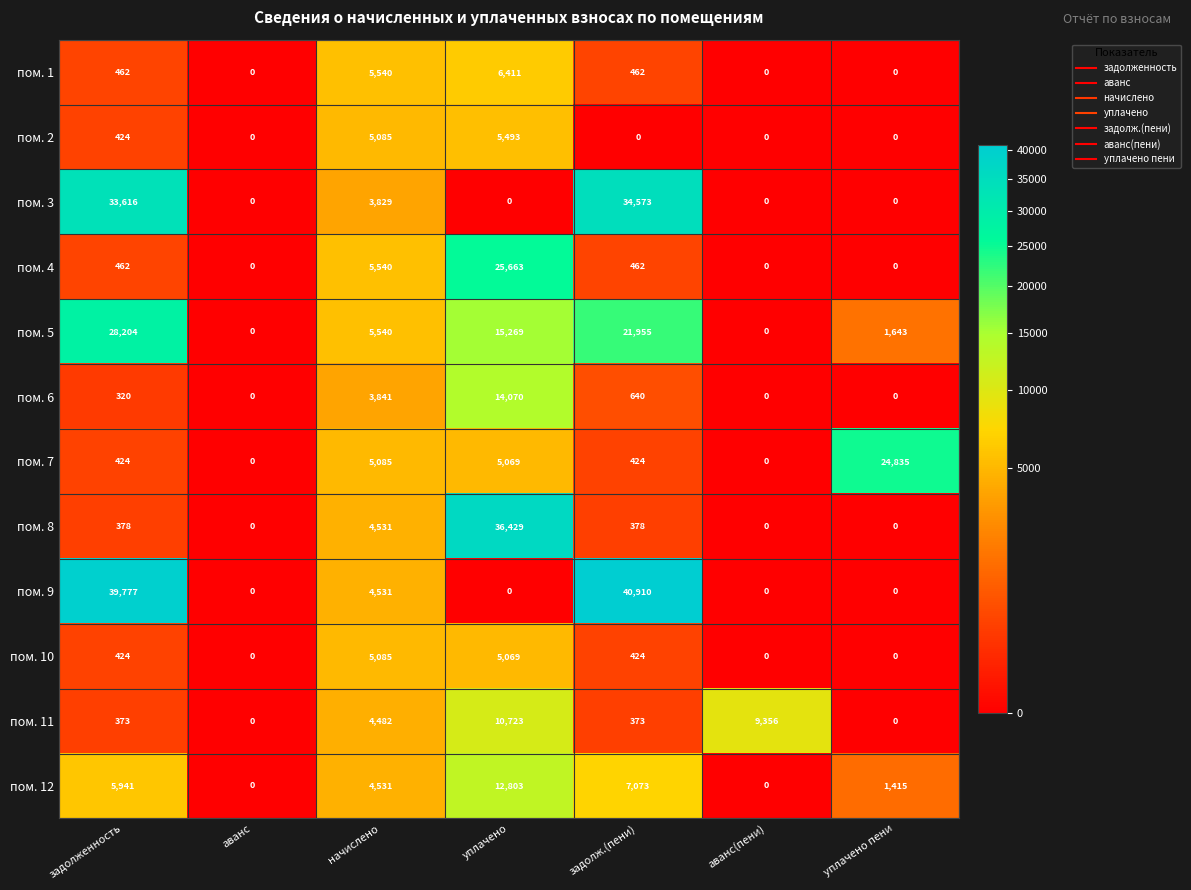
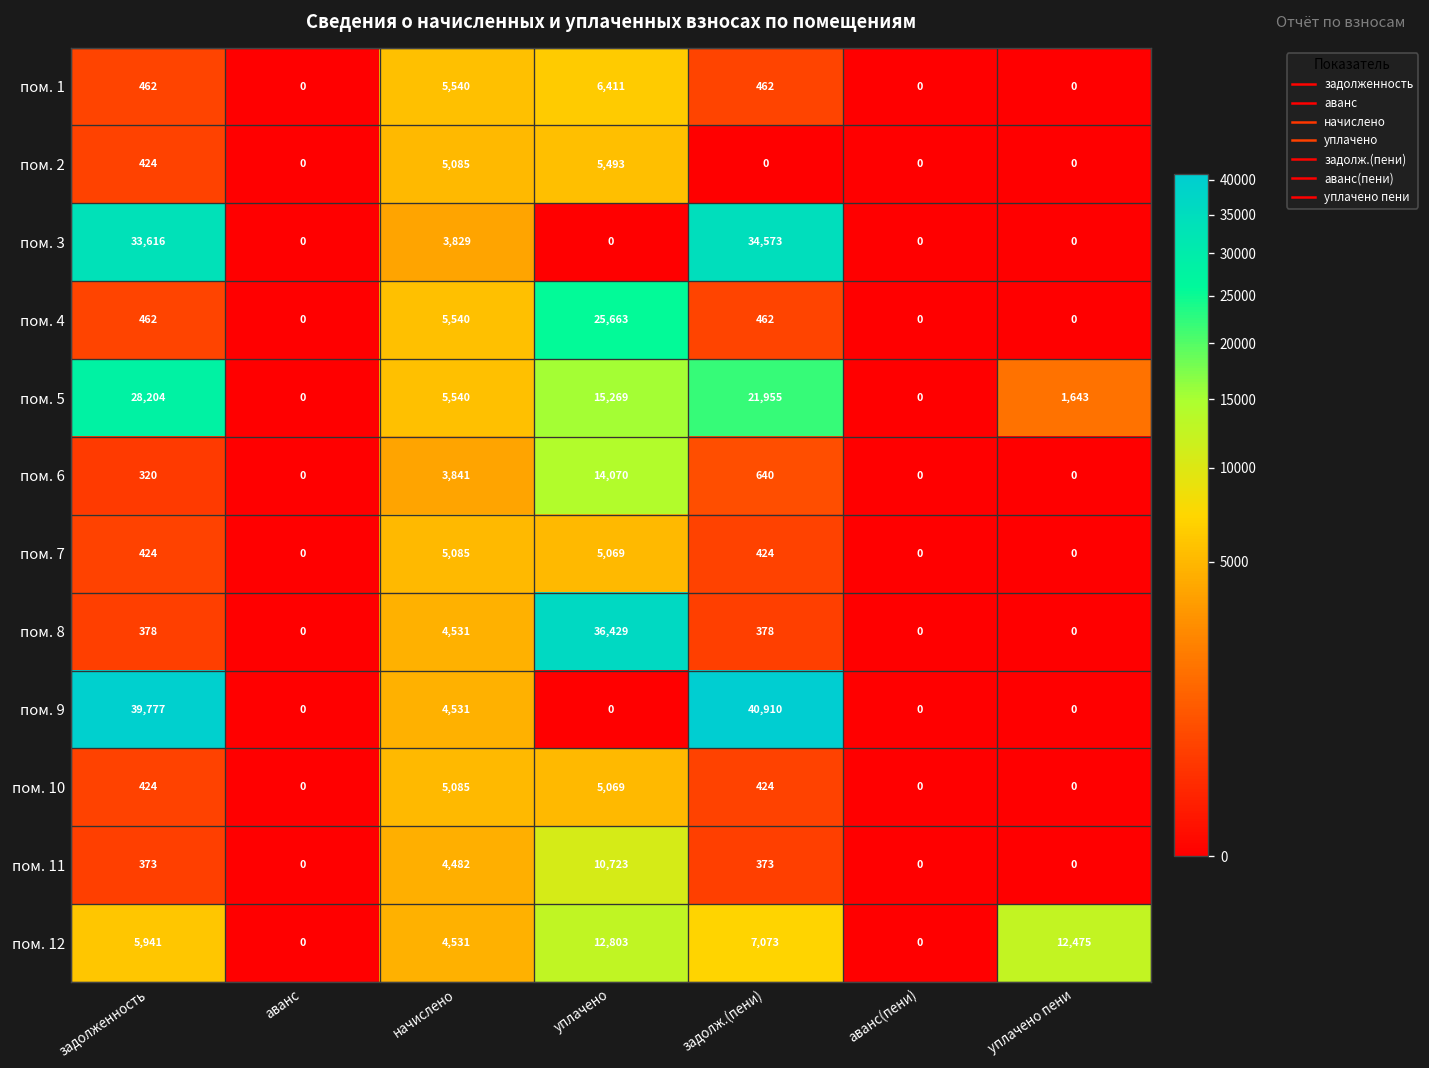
пом. 7, уплачено пени: 24,835 -> 0
пом. 11, аванс(пени): 9,356 -> 0
пом. 12, уплачено пени: 1,415 -> 12,475
